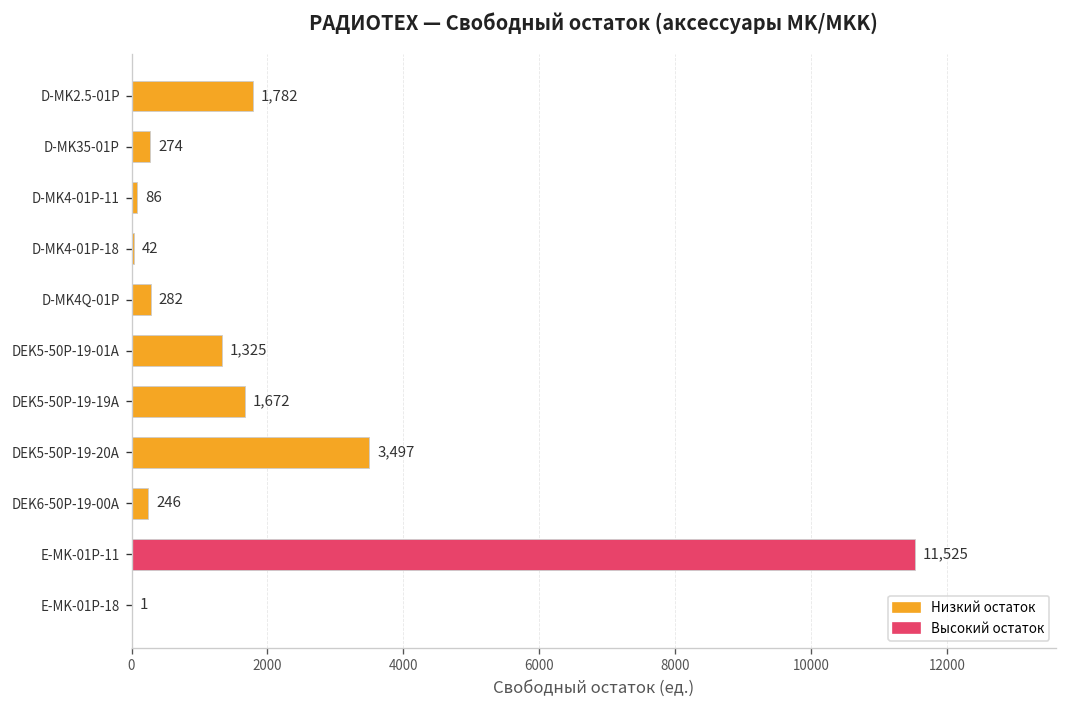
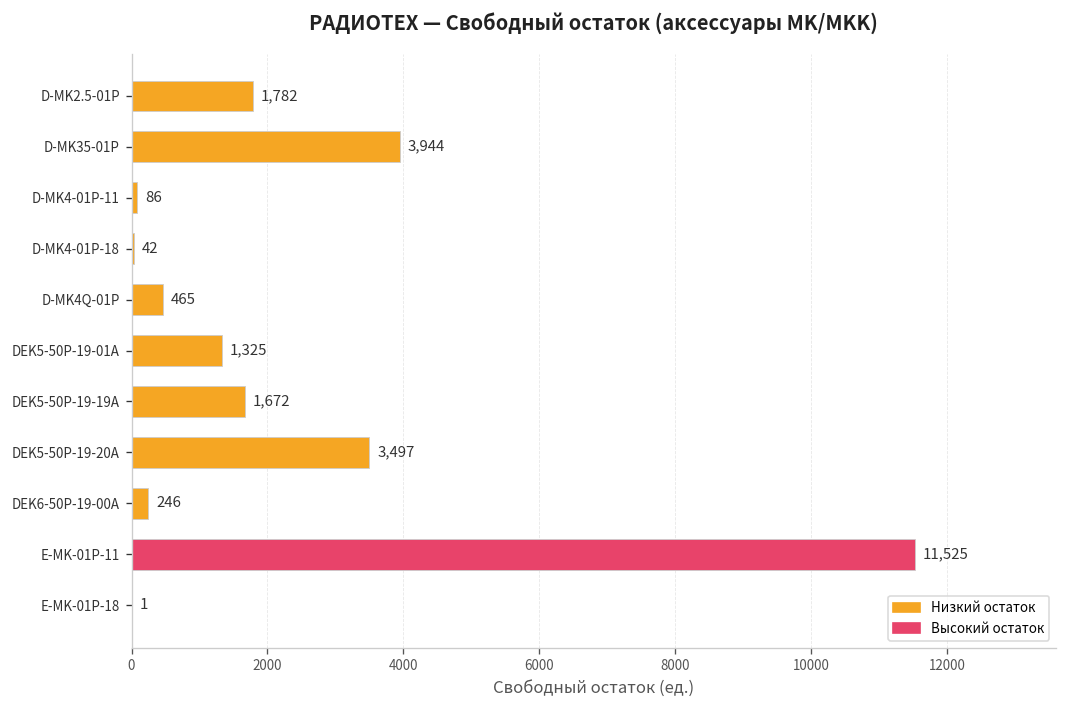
D-MK35-01P: 274 -> 3,944
D-MK4Q-01P: 282 -> 465
